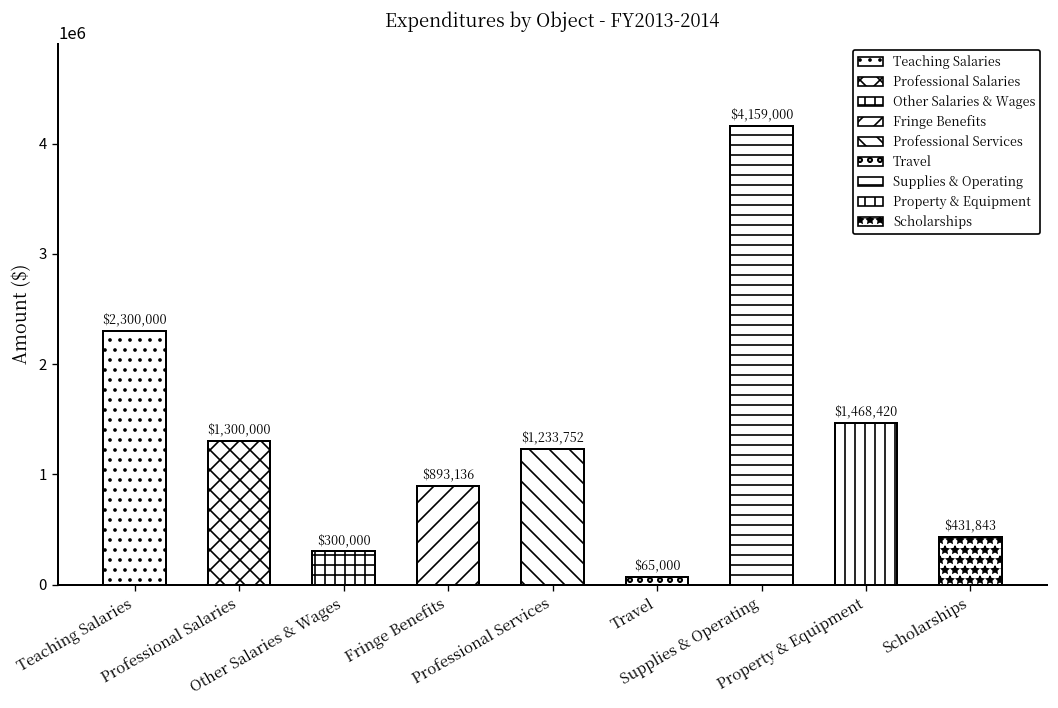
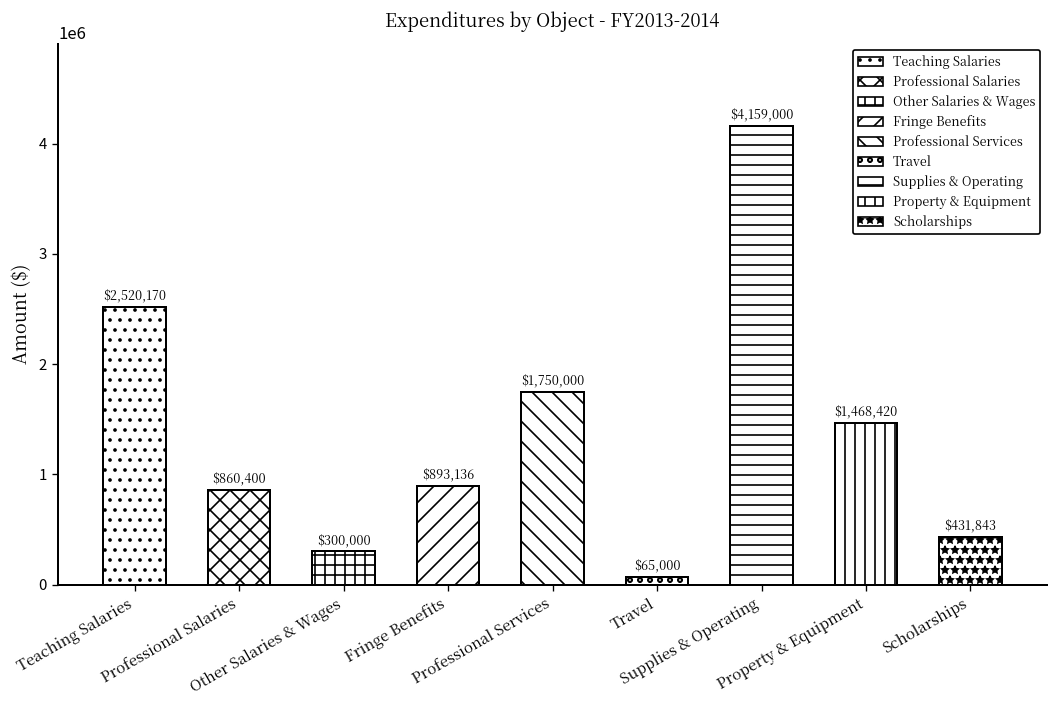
Teaching Salaries: $2,300,000 -> $2,520,170
Professional Salaries: $1,300,000 -> $860,400
Professional Services: $1,233,752 -> $1,750,000
